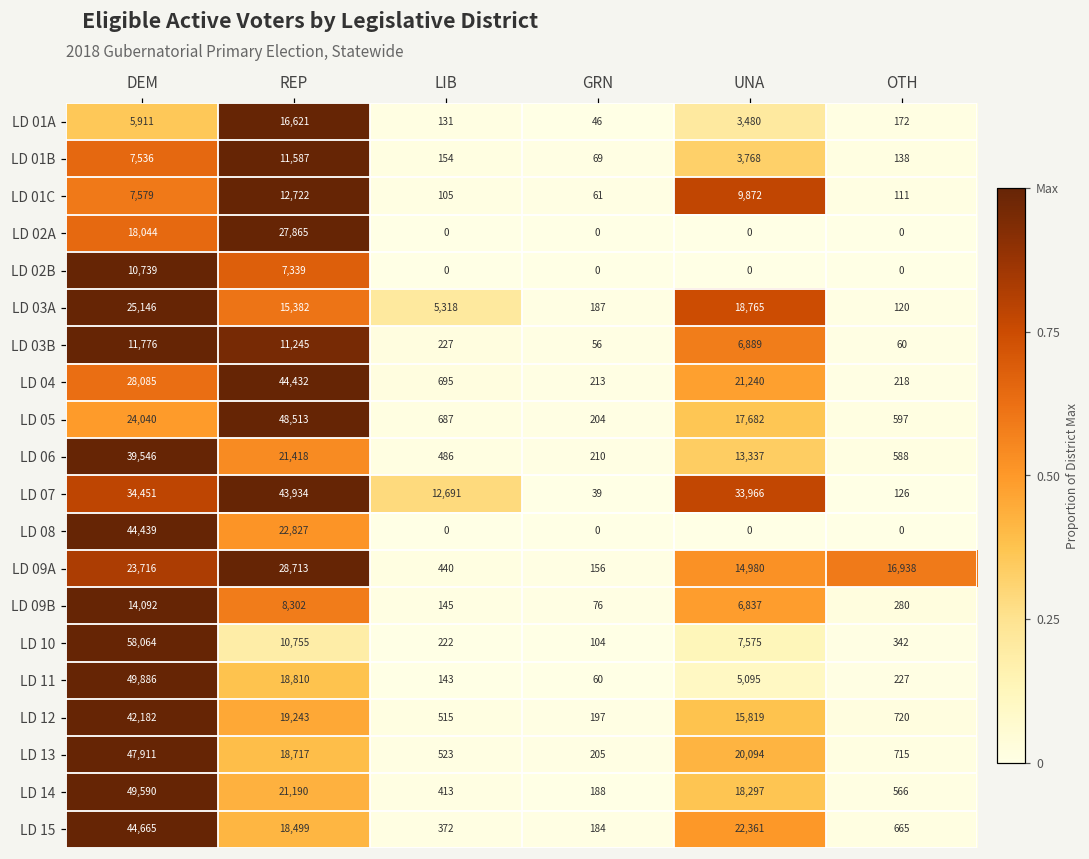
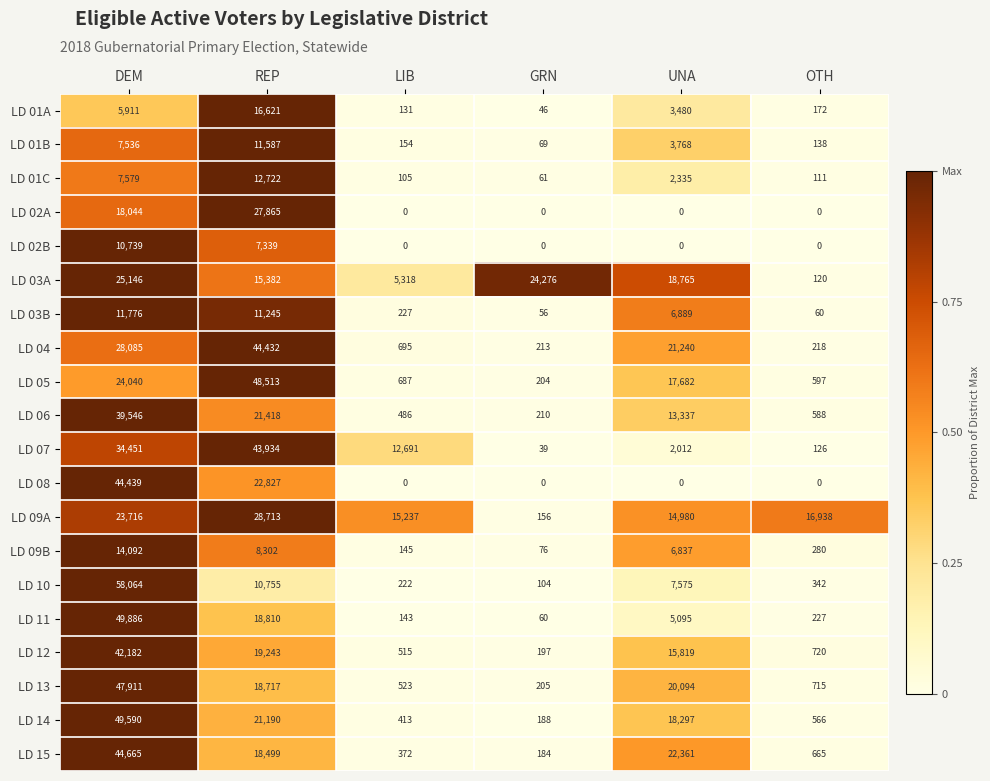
LD 01C, UNA: 9,872 -> 2,335
LD 03A, GRN: 187 -> 24,276
LD 07, UNA: 33,966 -> 2,012
LD 09A, LIB: 440 -> 15,237
